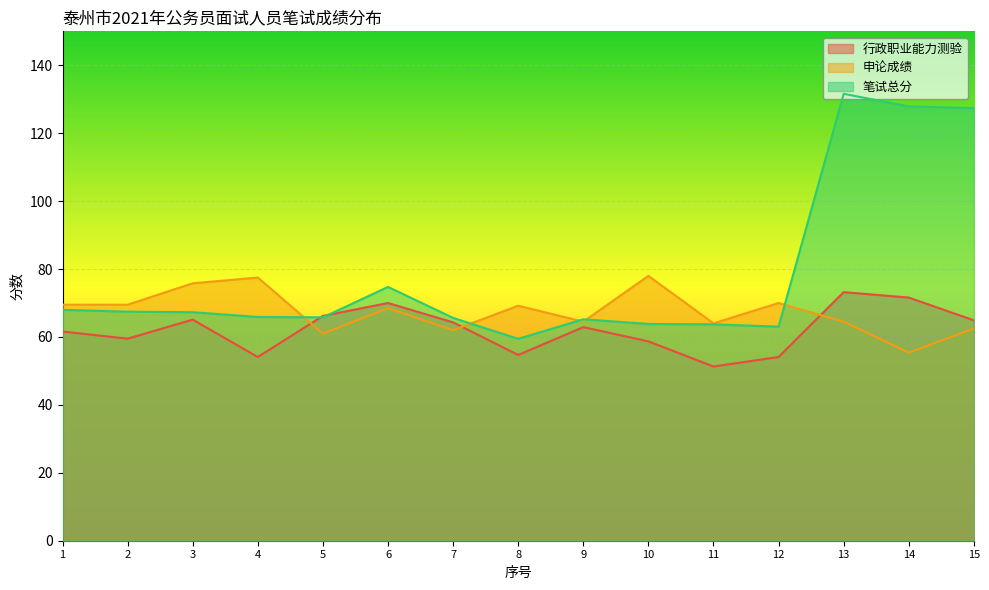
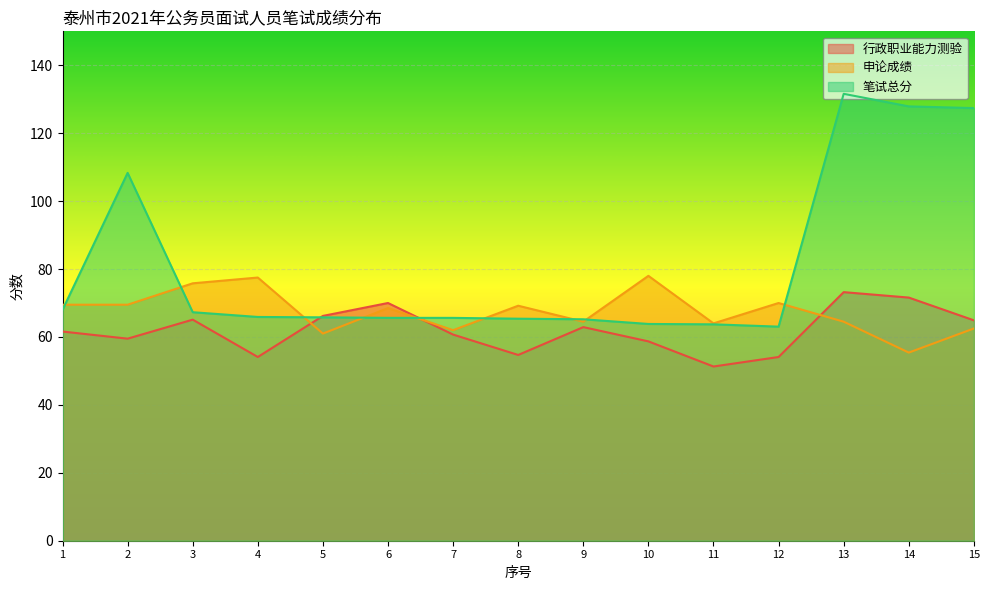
笔试总分, 2: 67 -> 108
笔试总分, 6: 75 -> 66
行政职业能力测验, 7: 64 -> 61
笔试总分, 8: 59 -> 65
